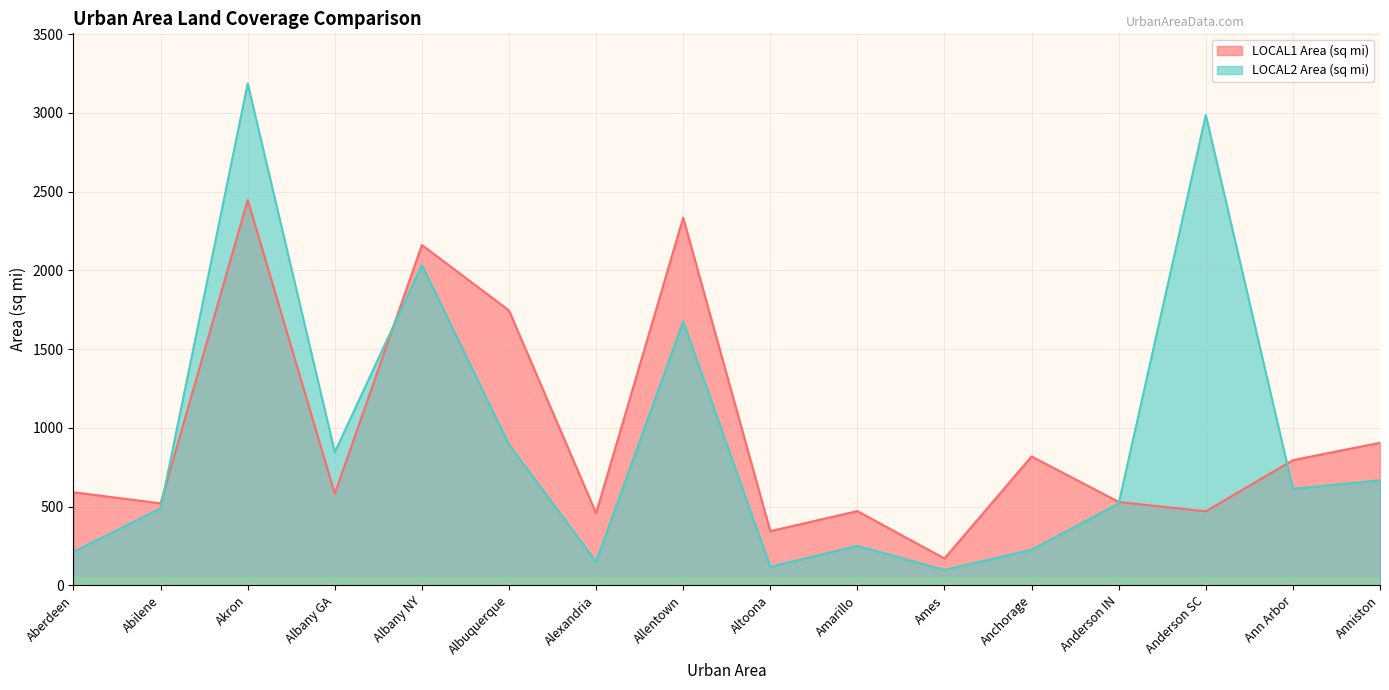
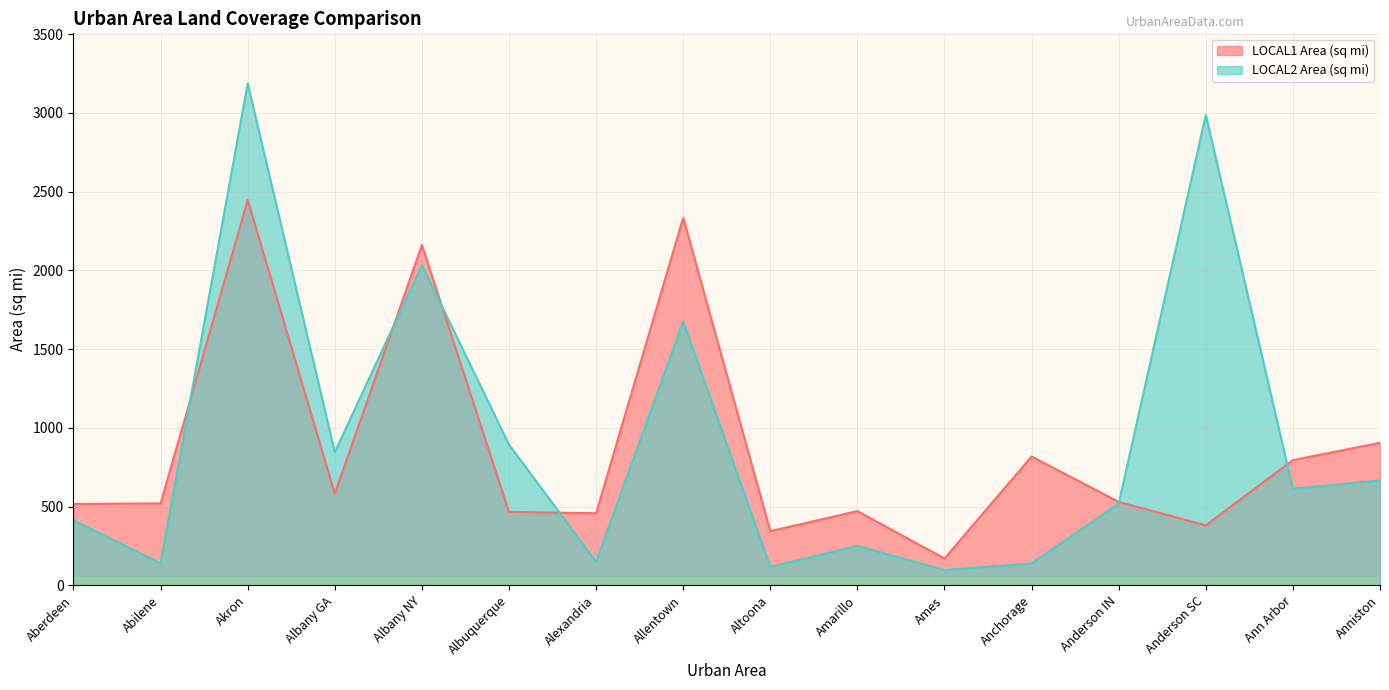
LOCAL1 Area (sq mi), Aberdeen: 590 -> 520
LOCAL2 Area (sq mi), Aberdeen: 210 -> 410
LOCAL2 Area (sq mi), Abilene: 490 -> 140
LOCAL1 Area (sq mi), Albuquerque: 1750 -> 470
LOCAL2 Area (sq mi), Anchorage: 230 -> 140
LOCAL1 Area (sq mi), Anderson SC: 470 -> 380
